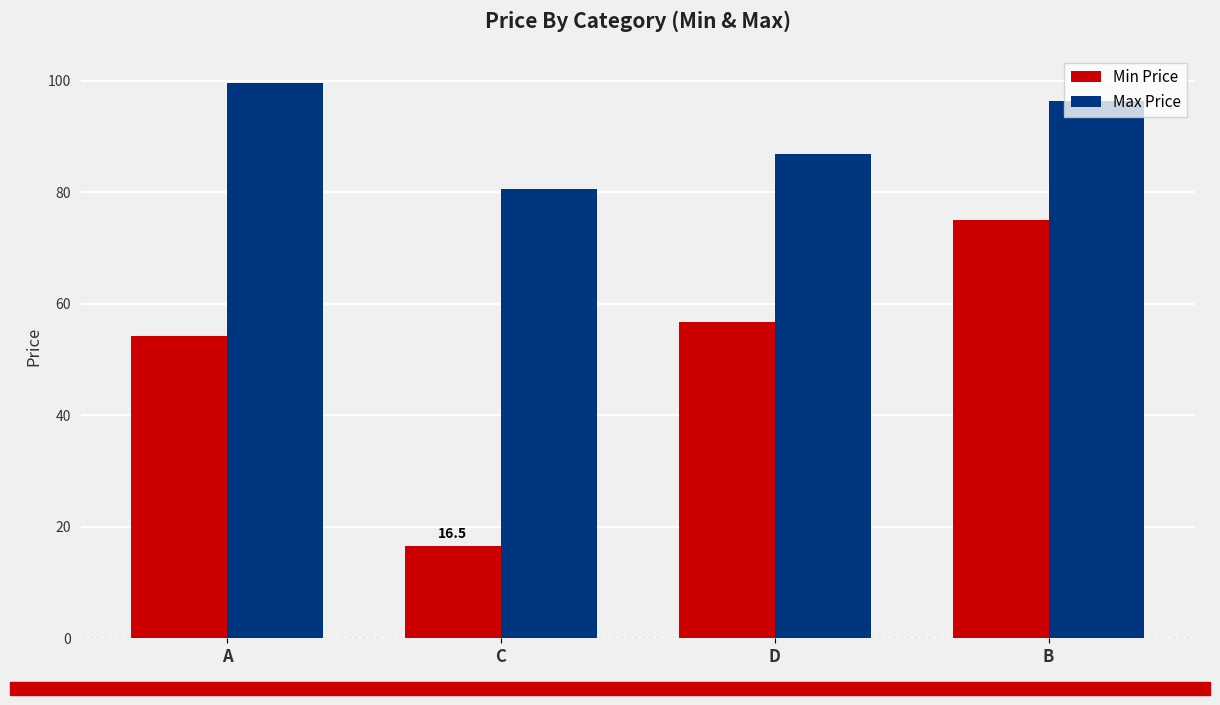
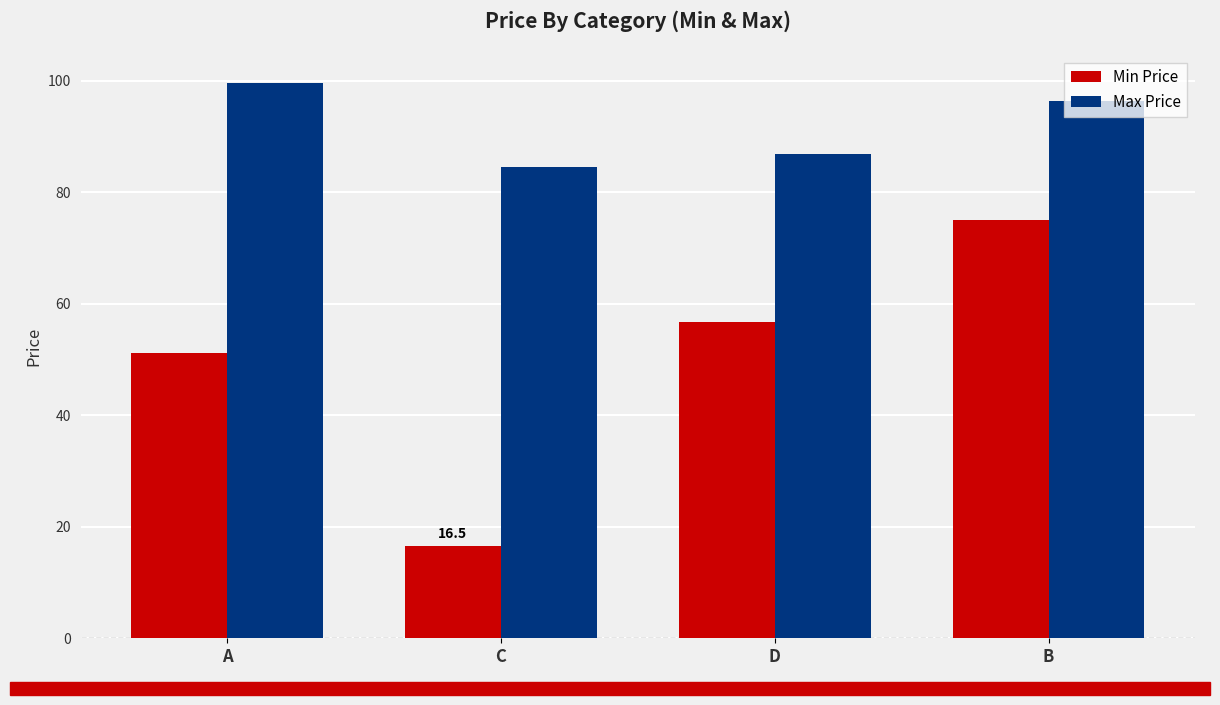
Min Price, A: 54 -> 51
Max Price, C: 81 -> 85
